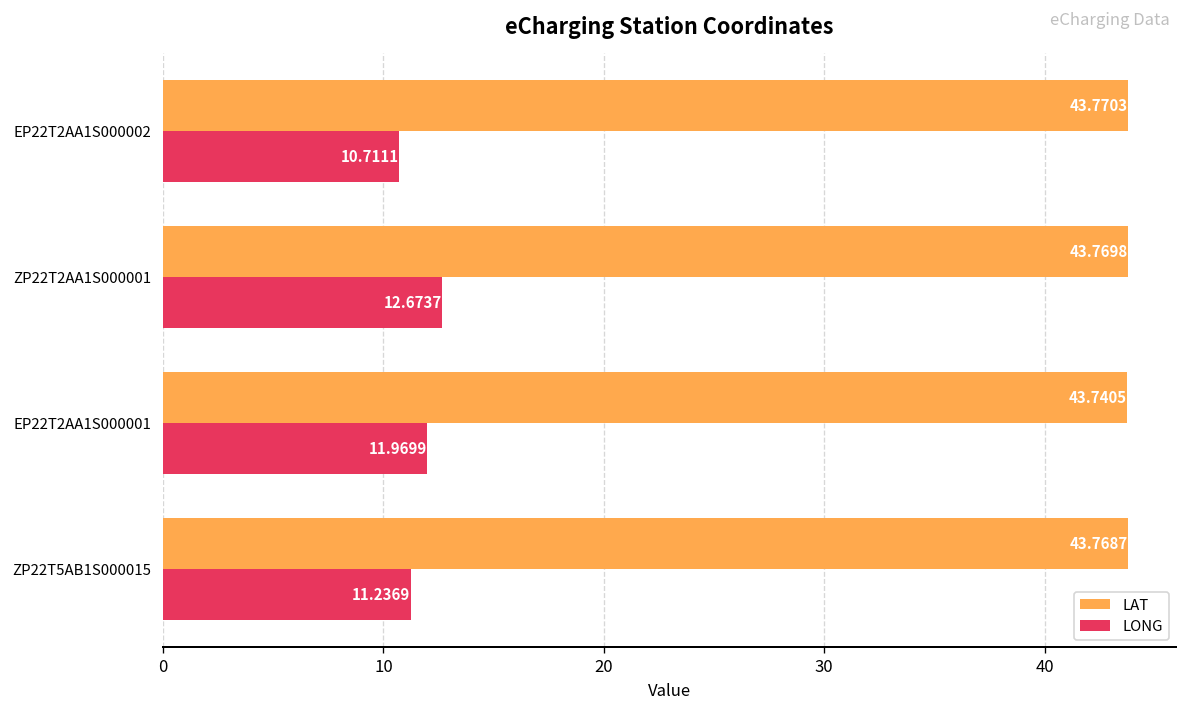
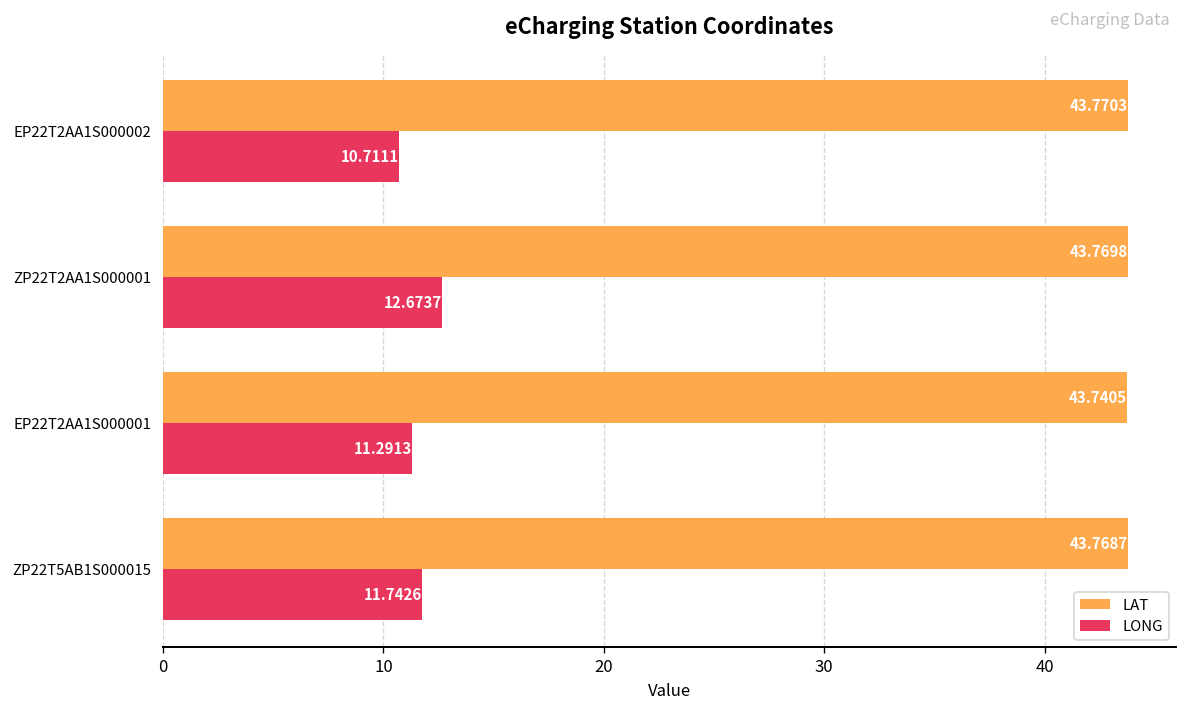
LONG, EP22T2AA1S000001: 11.9699 -> 11.2913
LONG, ZP22T5AB1S000015: 11.2369 -> 11.7426
